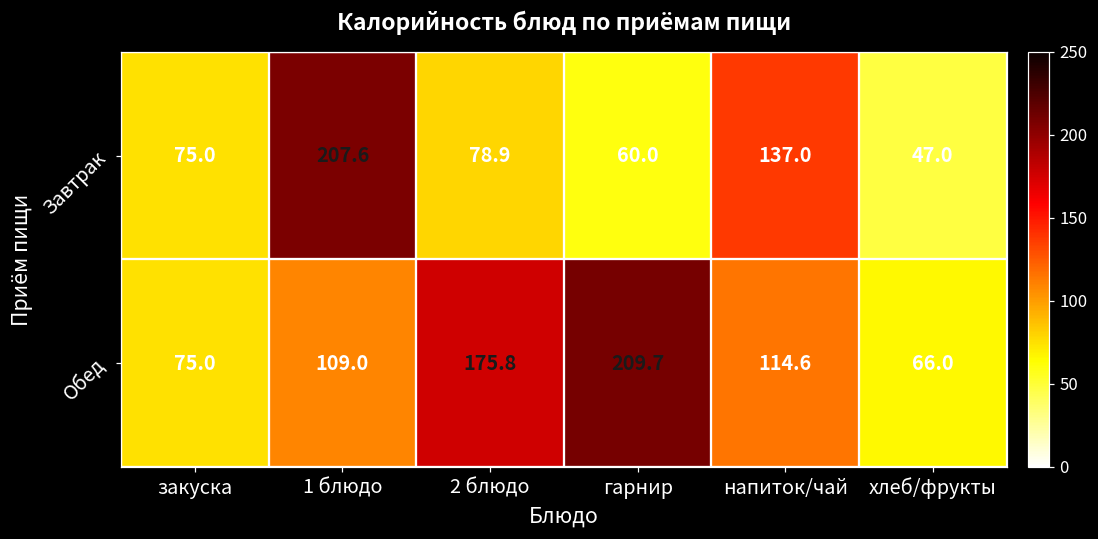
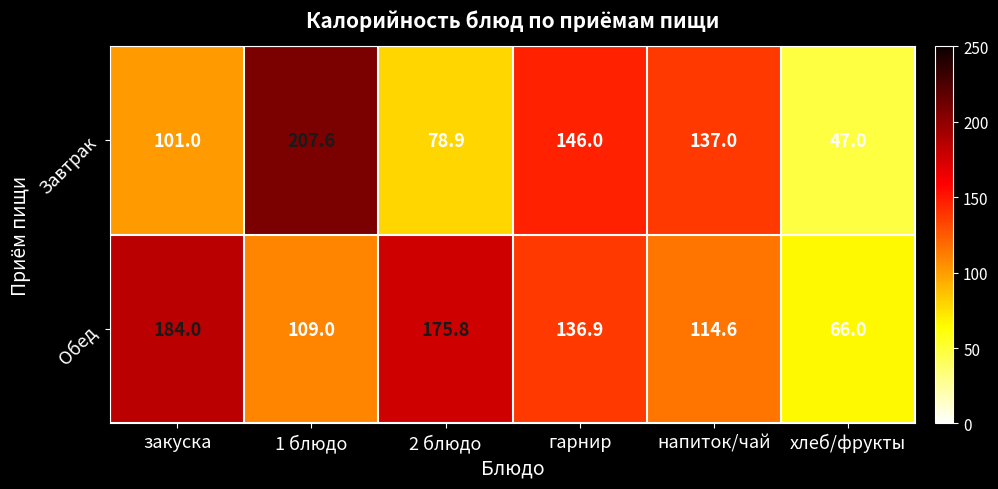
Завтрак, закуска: 75.0 -> 101.0
Завтрак, гарнир: 60.0 -> 146.0
Обед, закуска: 75.0 -> 184.0
Обед, гарнир: 209.7 -> 136.9
